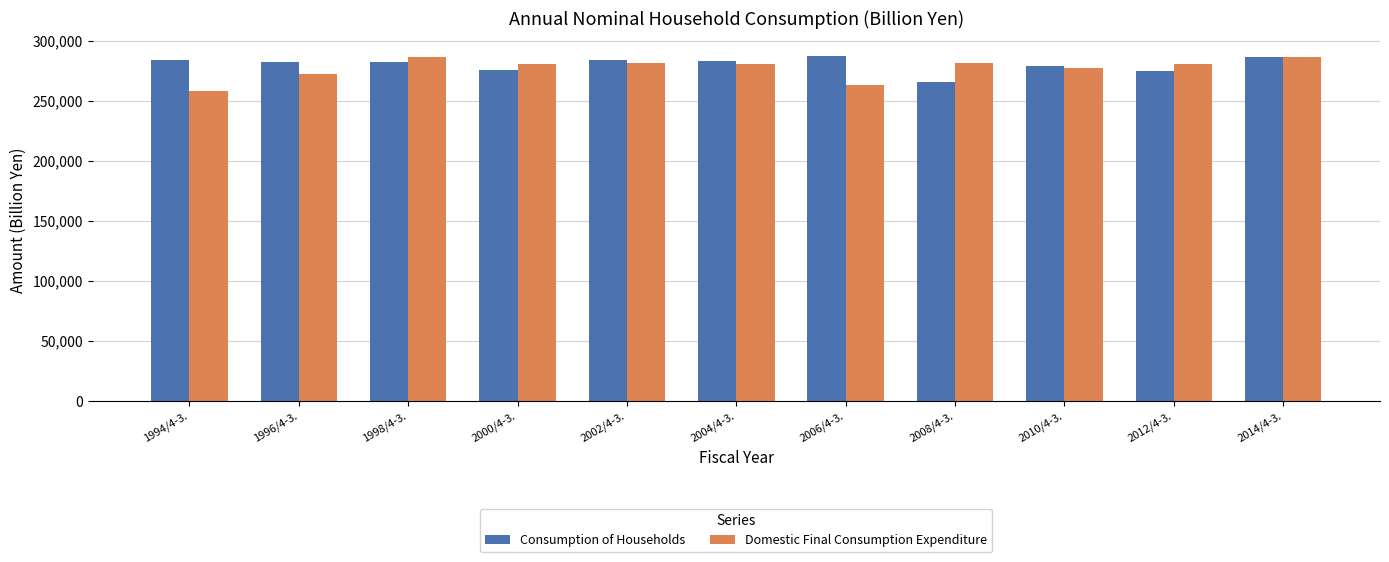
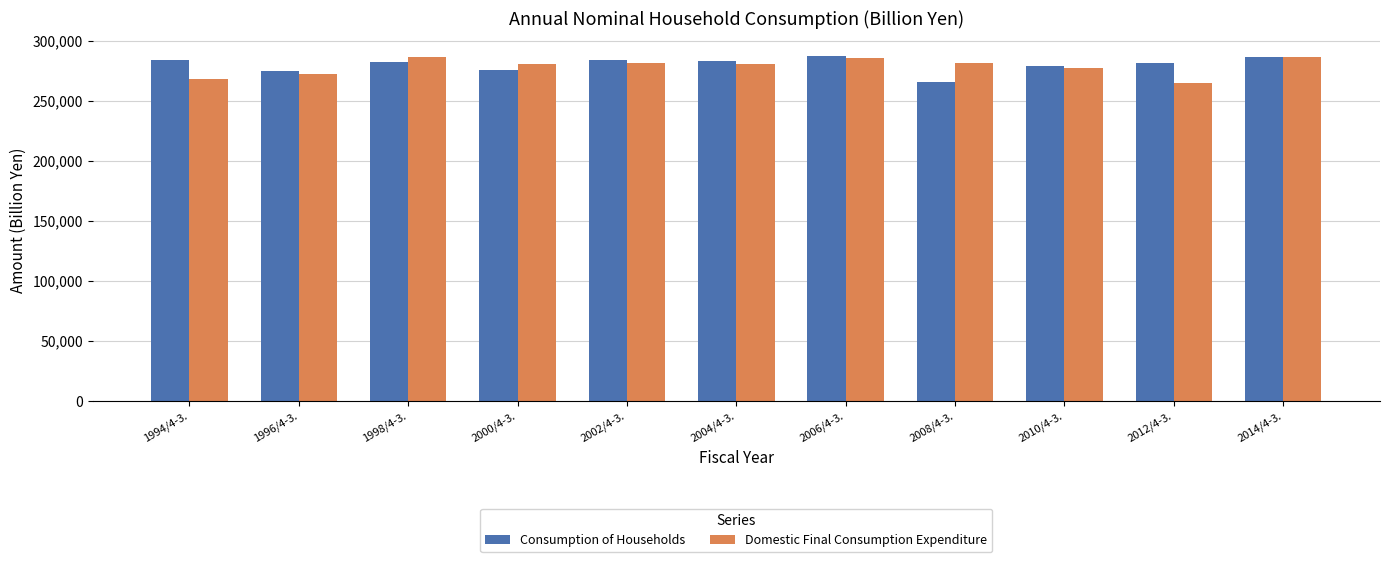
Domestic Final Consumption Expenditure, 1994/4-3.: 258,000 -> 268,000
Consumption of Households, 1996/4-3.: 282,000 -> 275,000
Domestic Final Consumption Expenditure, 2006/4-3.: 263,000 -> 286,000
Consumption of Households, 2012/4-3.: 274,000 -> 281,000
Domestic Final Consumption Expenditure, 2012/4-3.: 280,000 -> 264,000
